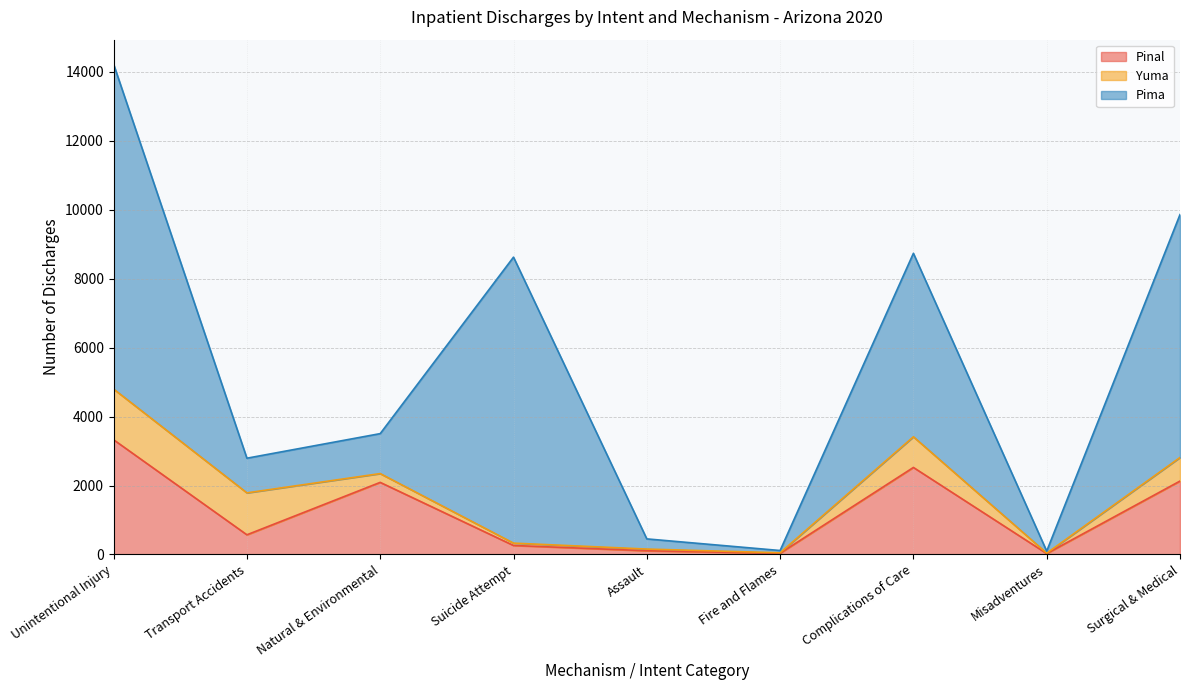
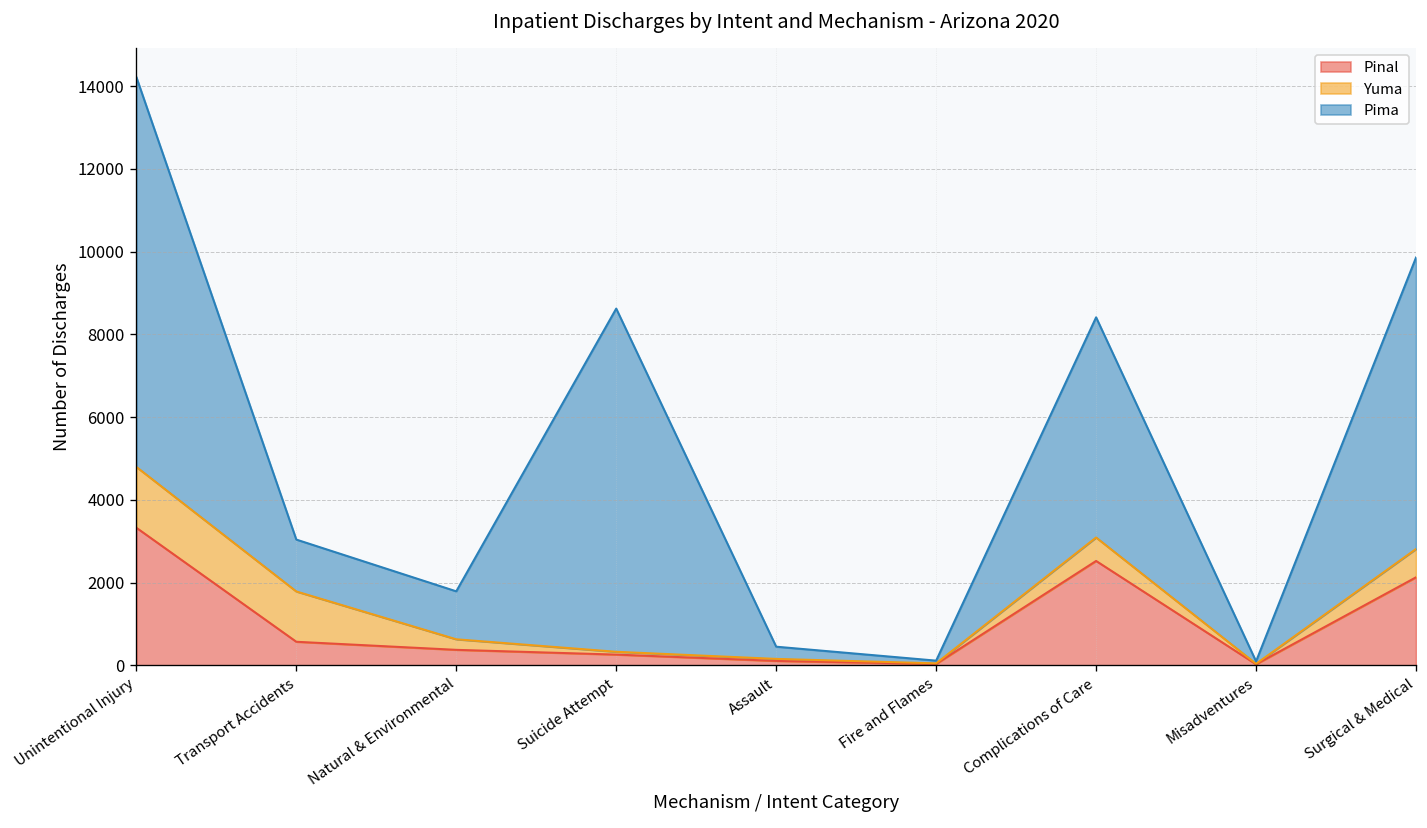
Pima, Transport Accidents: 1000 -> 1300
Pinal, Natural & Environmental: 2100 -> 400
Yuma, Complications of Care: 900 -> 600
